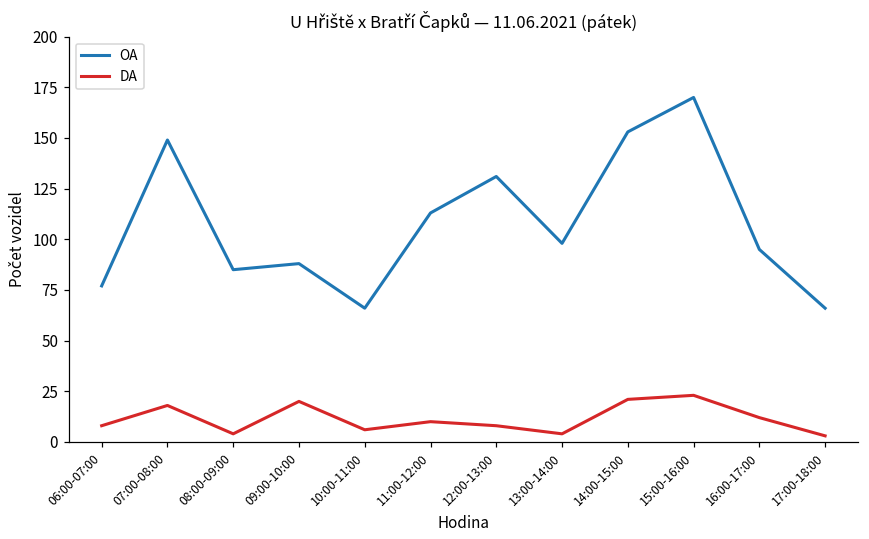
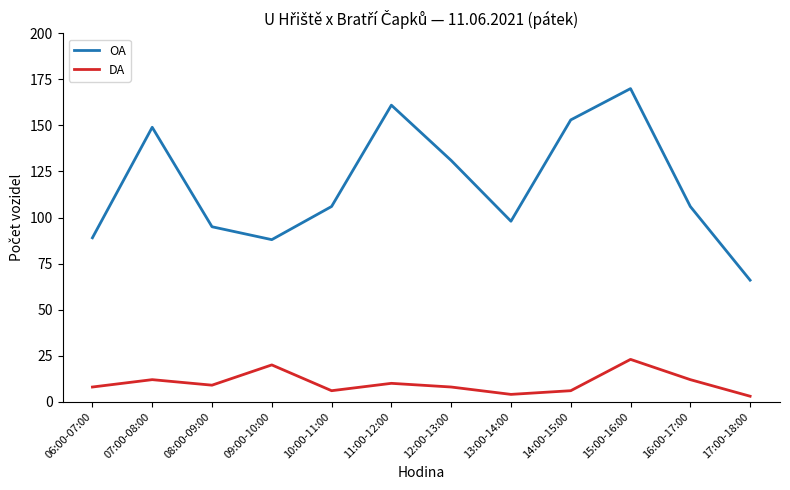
OA, 06:00-07:00: 77 -> 89
DA, 07:00-08:00: 18 -> 12
OA, 08:00-09:00: 85 -> 95
DA, 08:00-09:00: 4 -> 9
OA, 10:00-11:00: 66 -> 106
OA, 11:00-12:00: 113 -> 161
DA, 14:00-15:00: 21 -> 6
OA, 16:00-17:00: 95 -> 106
